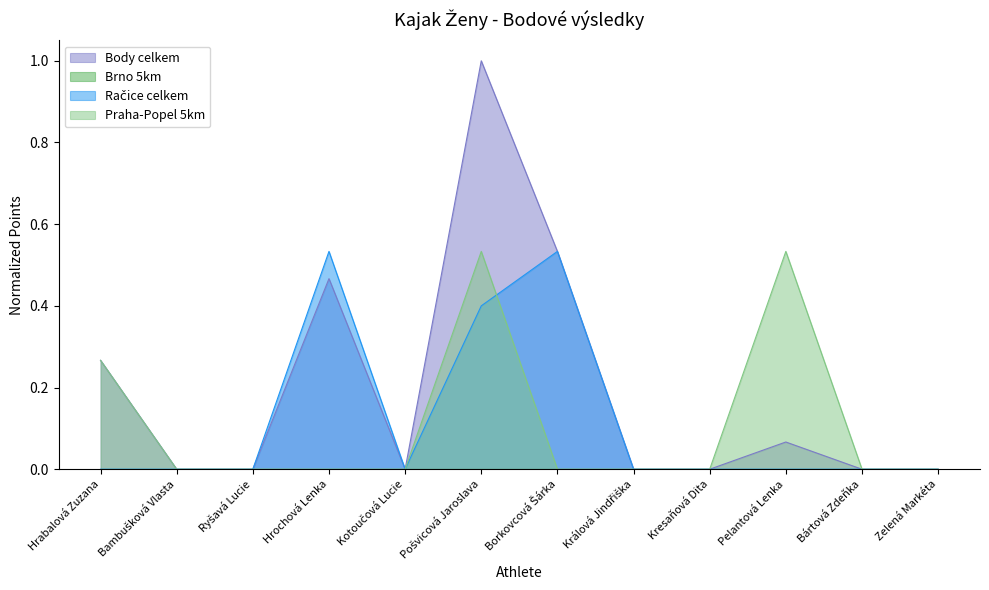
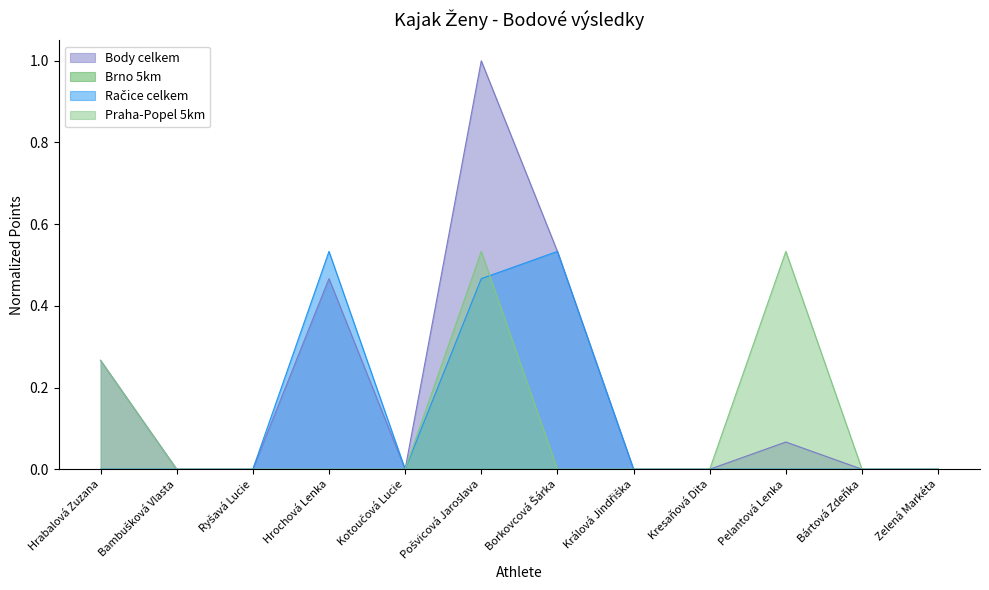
Račice celkem, Pošvicová Jaroslava: 0.40 -> 0.47
